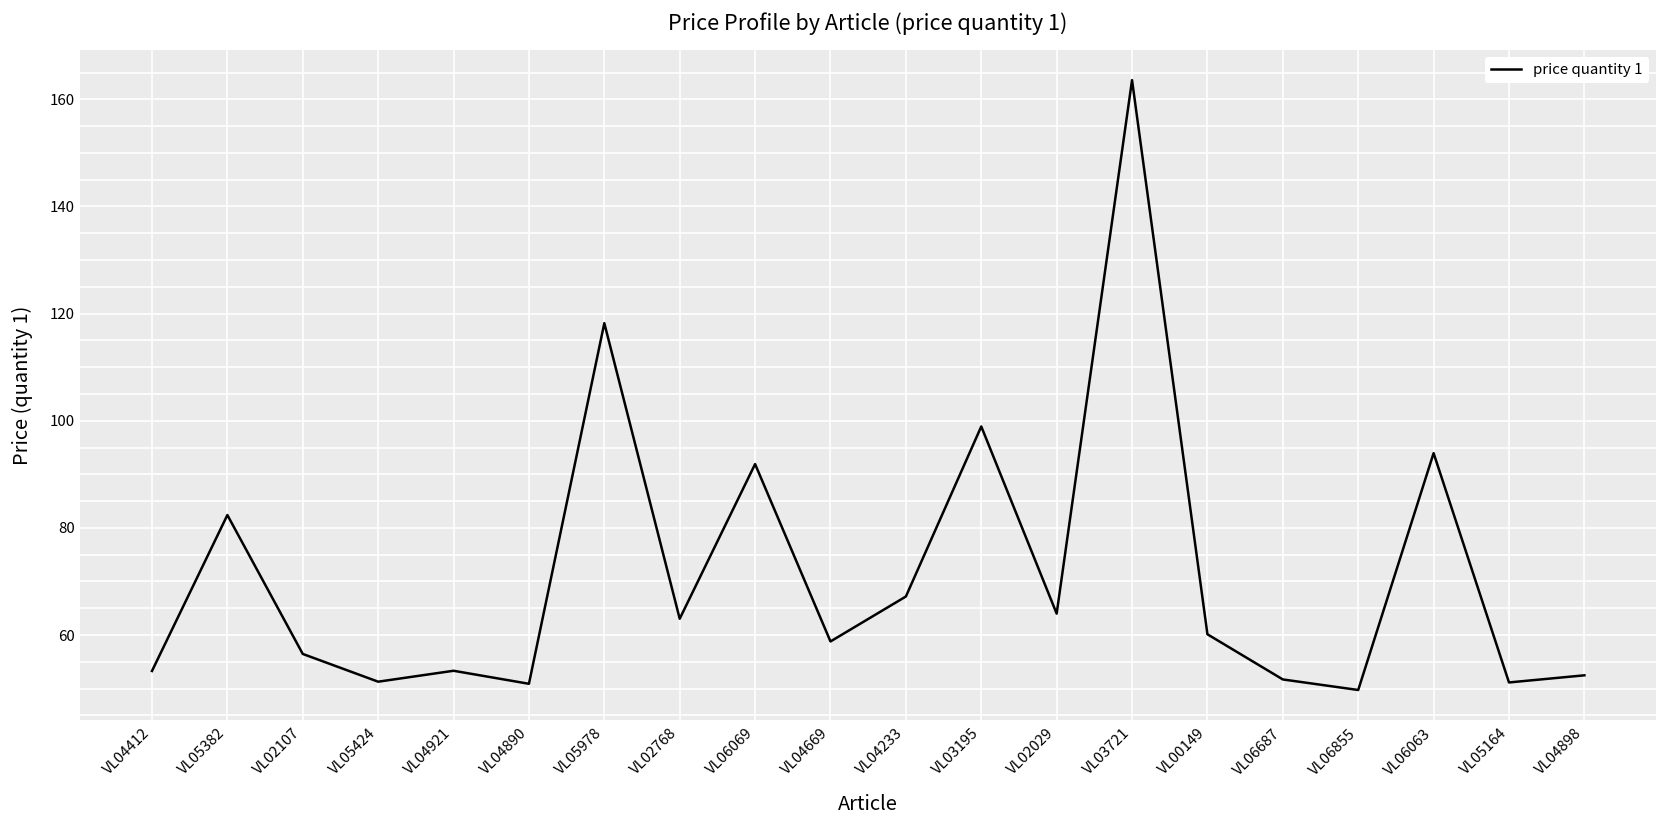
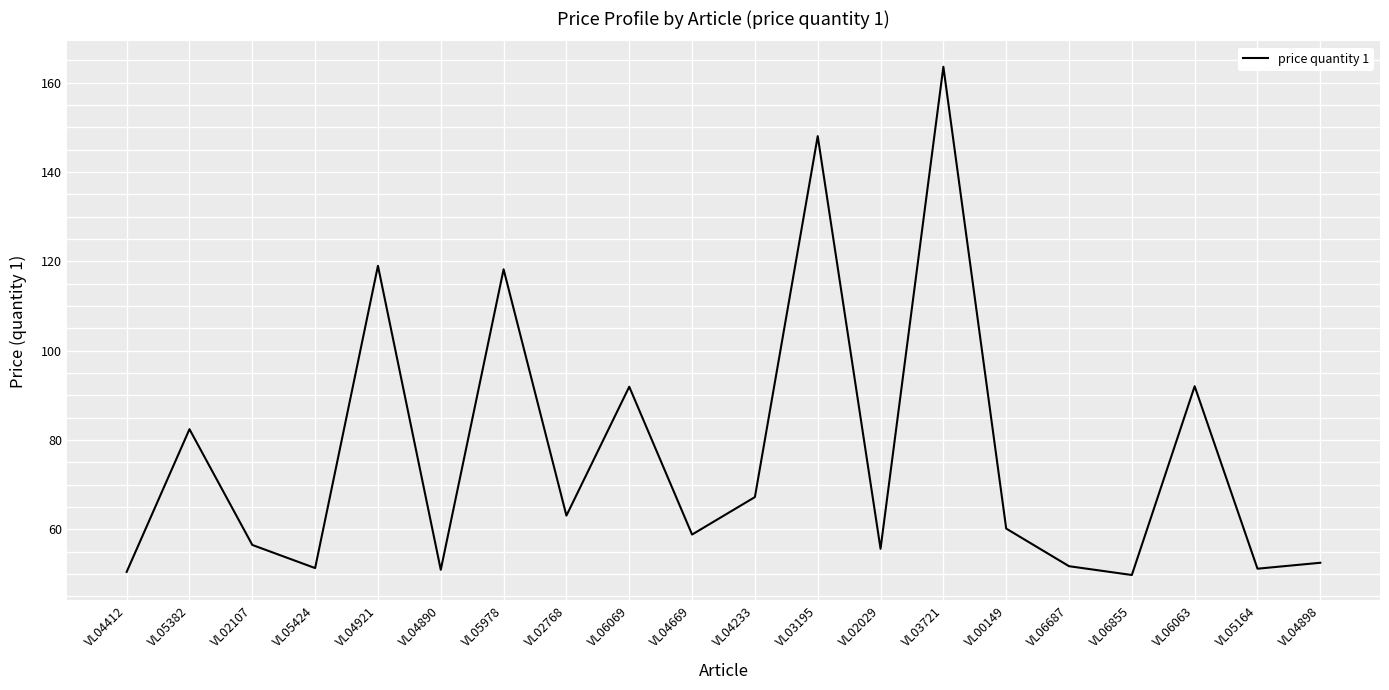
VL04412: 53 -> 50
VL04921: 53 -> 119
VL03195: 99 -> 148
VL02029: 64 -> 56
VL06063: 94 -> 92
